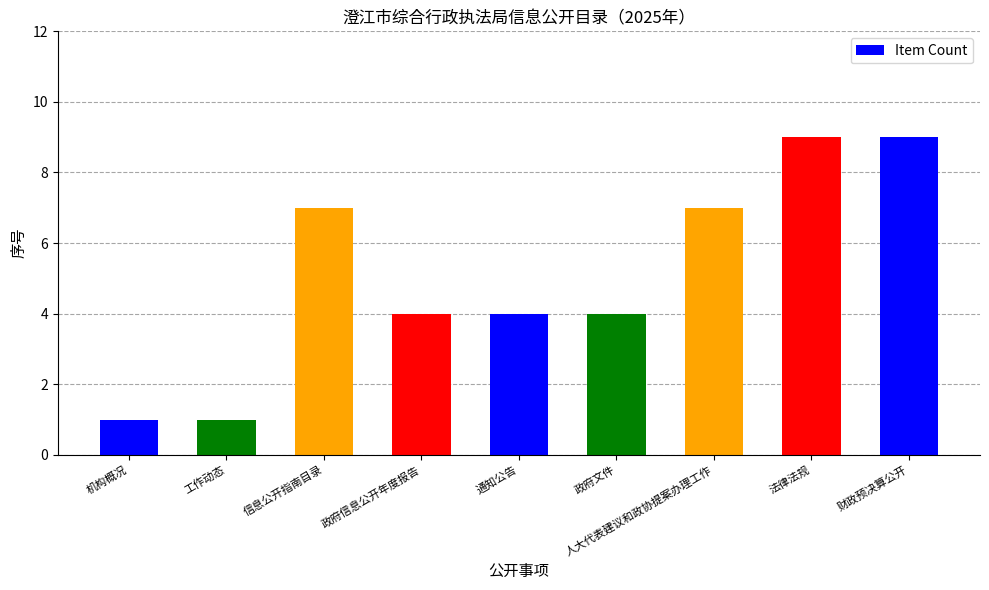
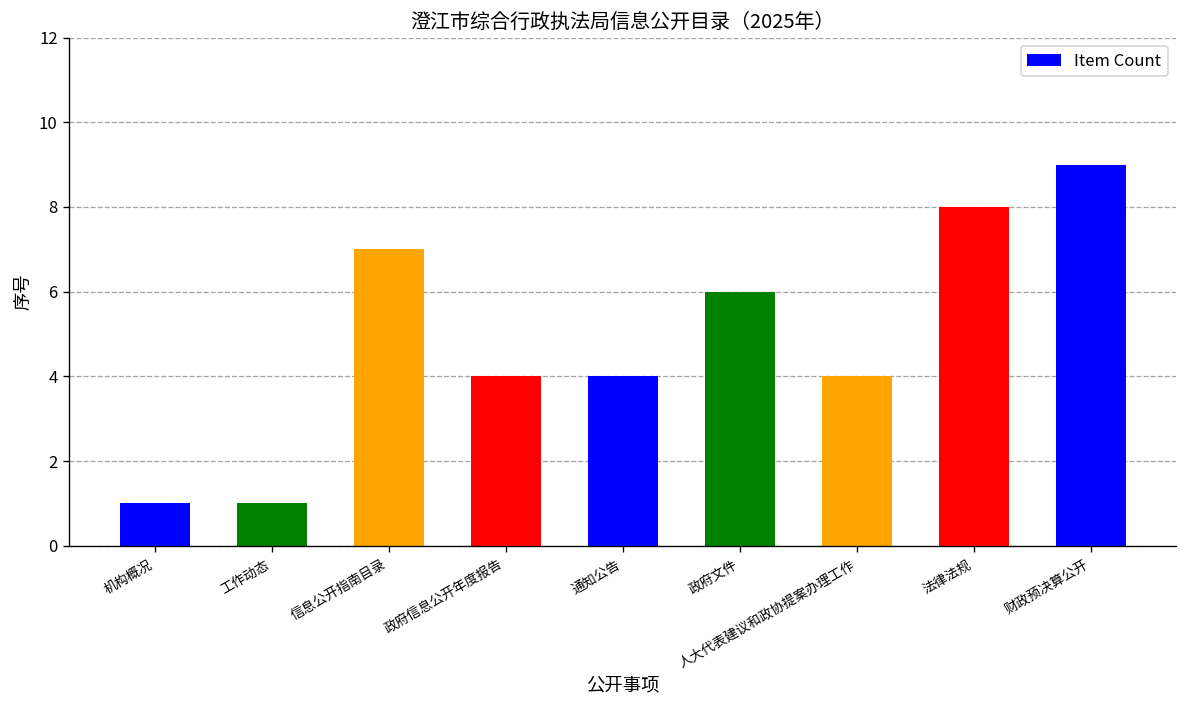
政府文件: 4 -> 6
人大代表建议和政协提案办理工作: 7 -> 4
法律法规: 9 -> 8
